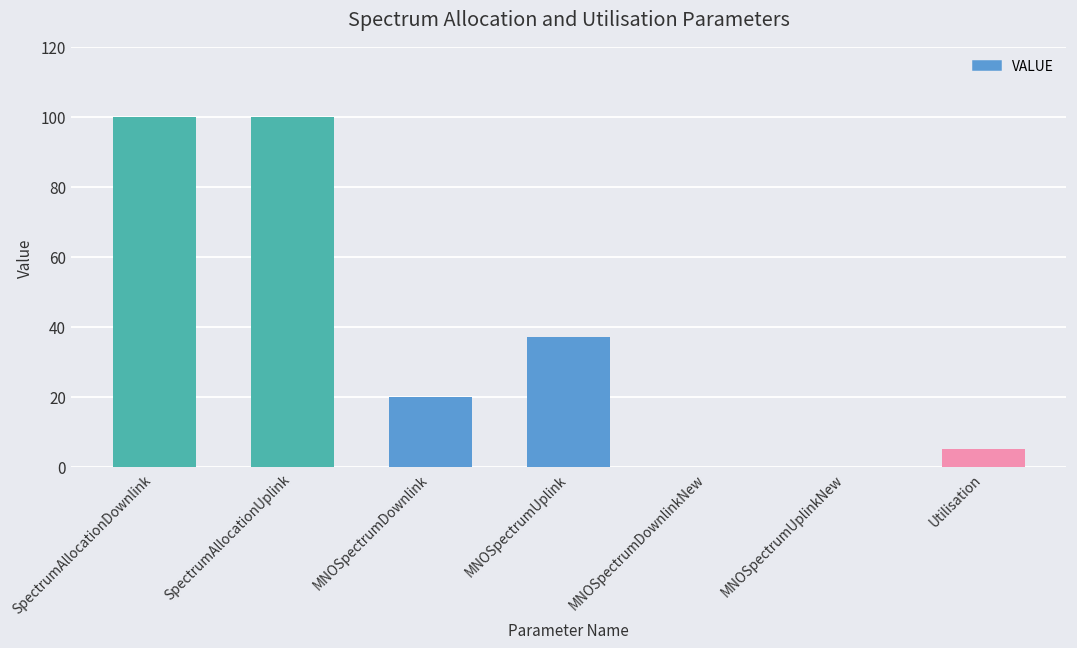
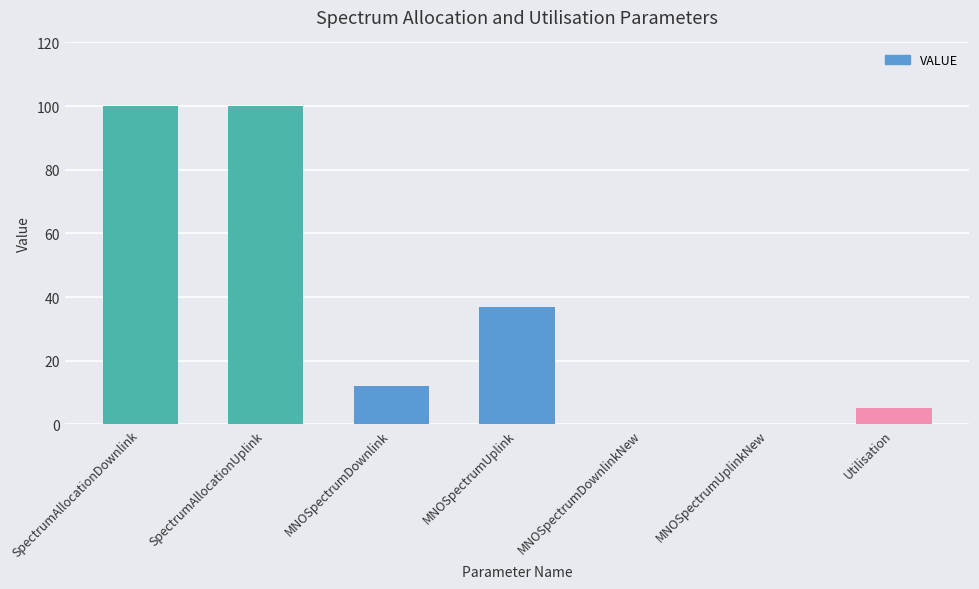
MNOSpectrumDownlink: 20 -> 12
